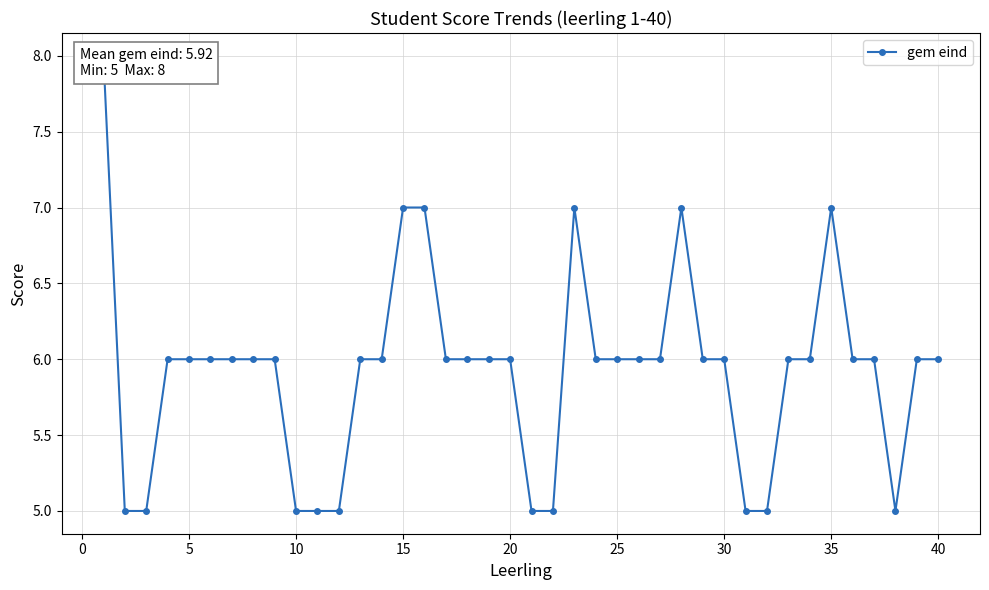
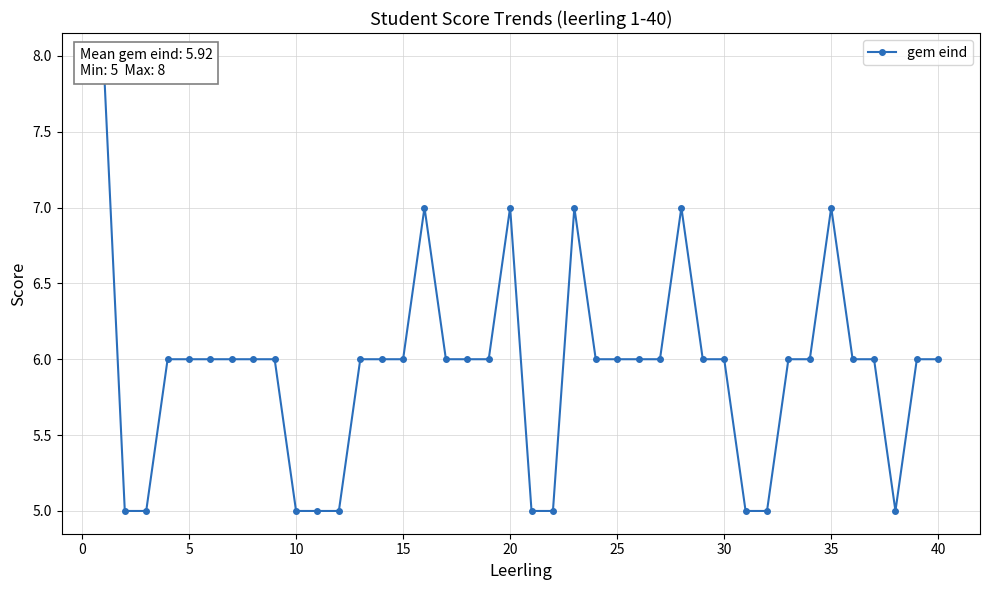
15: 7 -> 6
20: 6 -> 7
